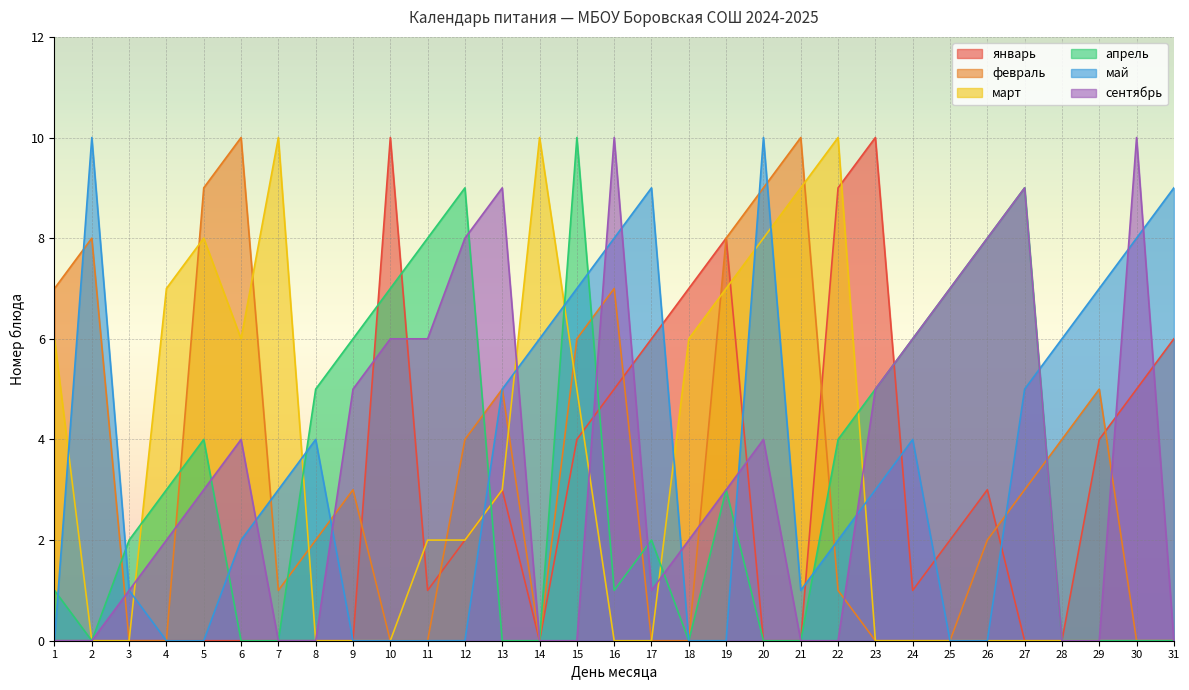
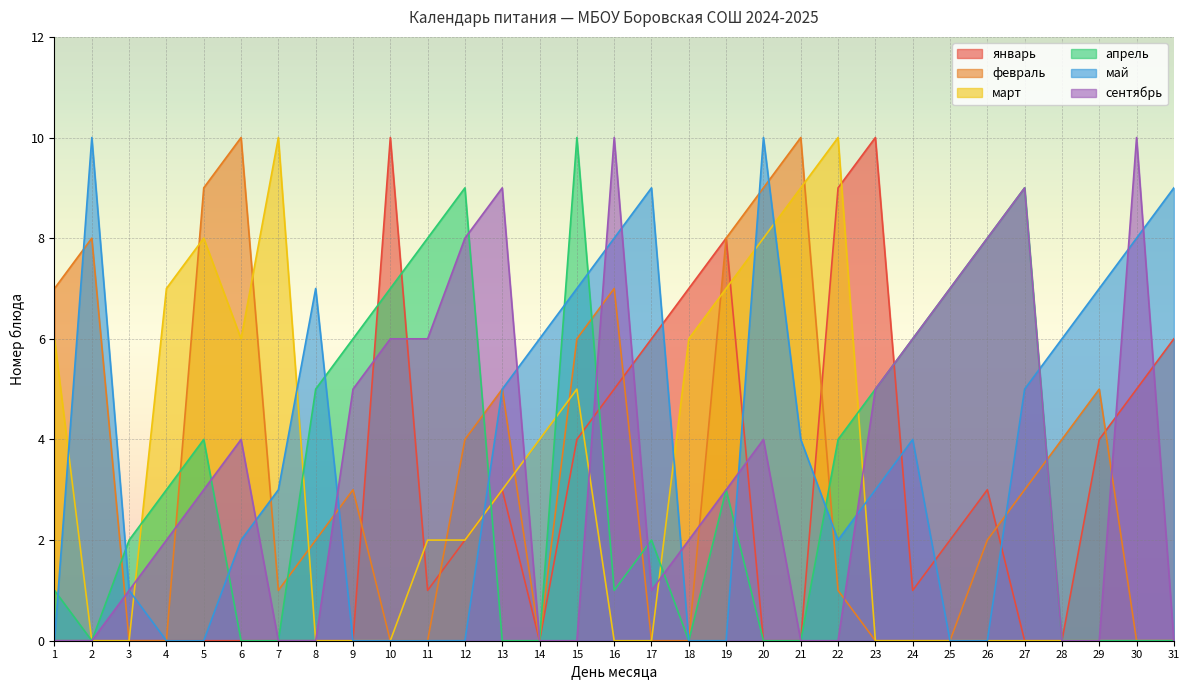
май, 8: 4 -> 7
март, 14: 10 -> 4
май, 21: 1 -> 4
